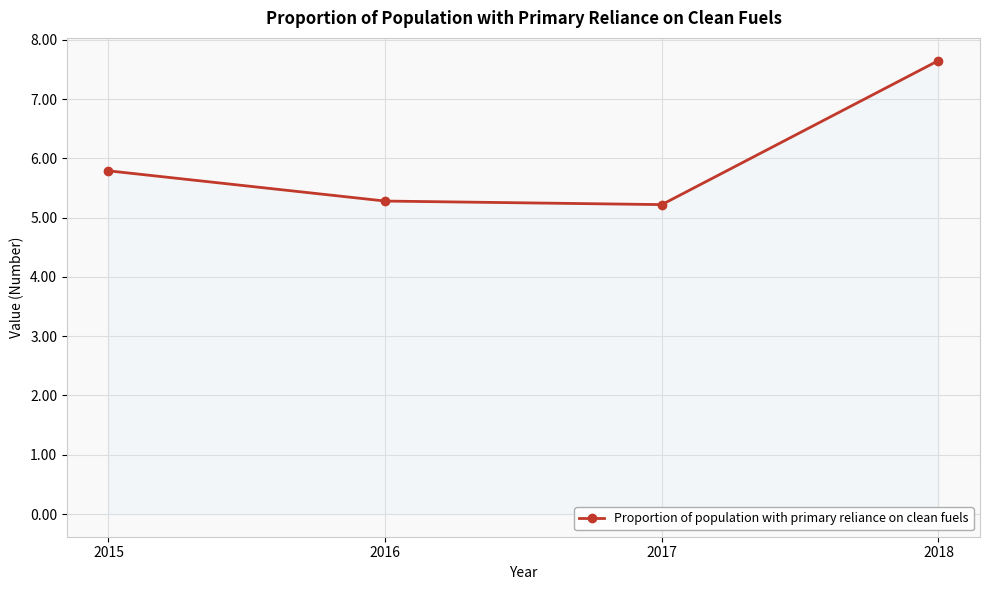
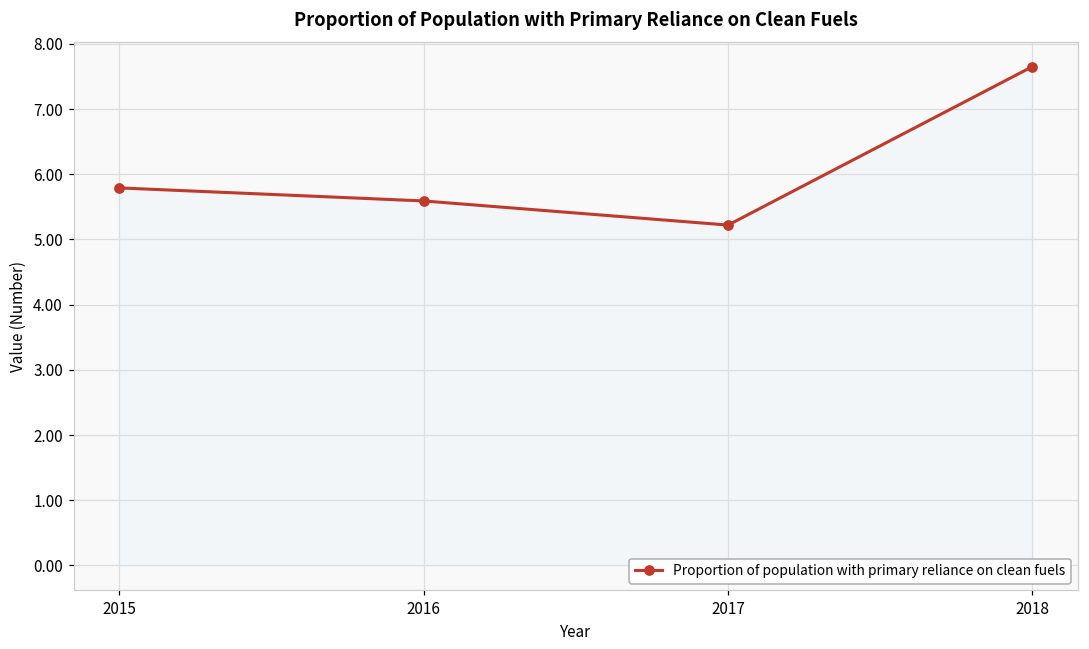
2016: 5.3 -> 5.6
